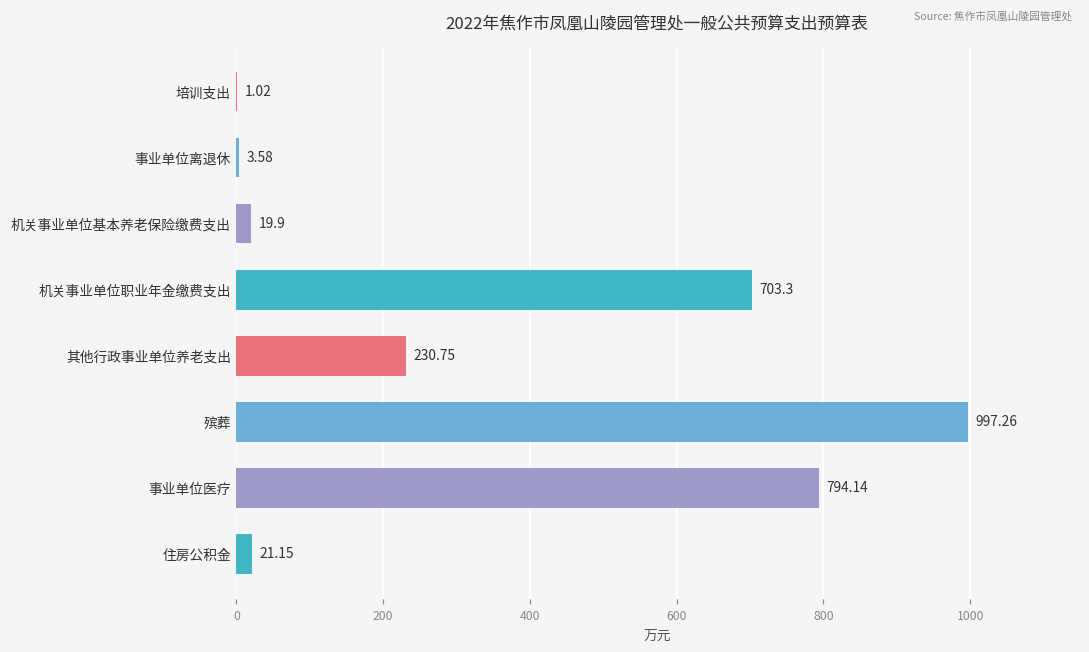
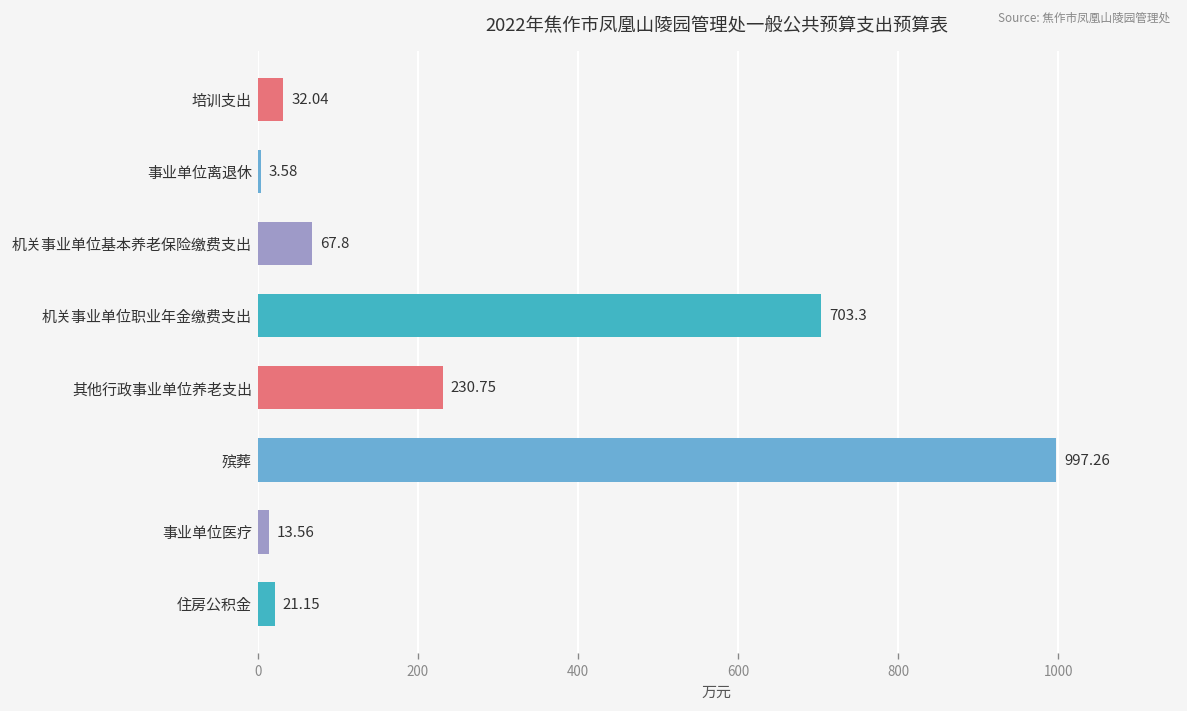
培训支出: 1.02 -> 32.04
机关事业单位基本养老保险缴费支出: 19.9 -> 67.8
事业单位医疗: 794.14 -> 13.56
